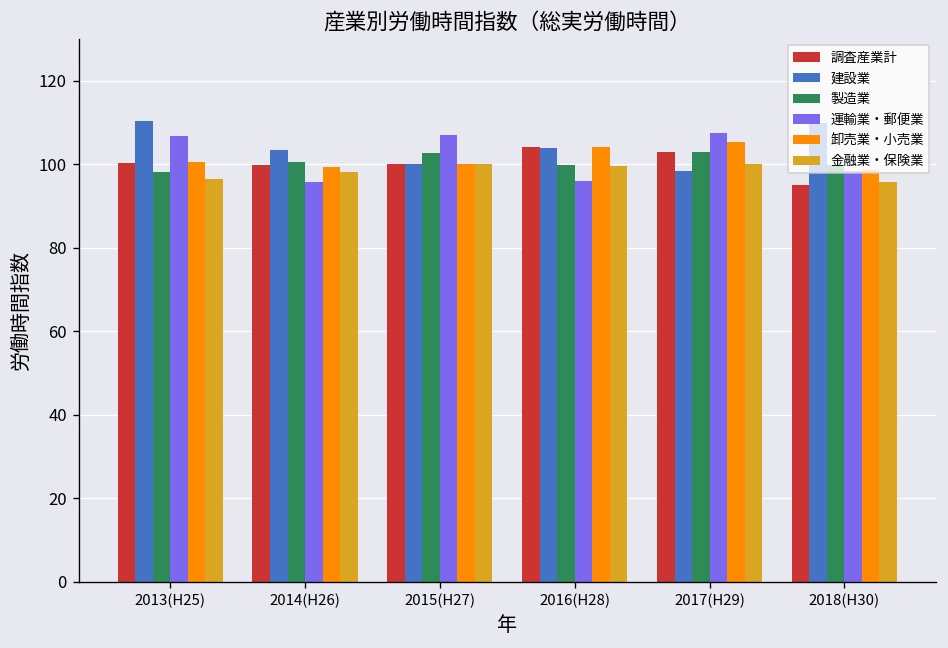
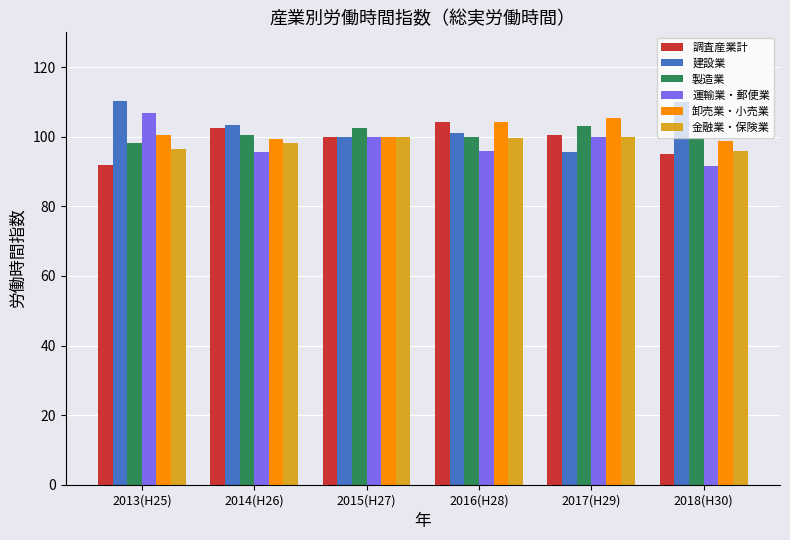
調査産業計, 2013(H25): 100 -> 92
調査産業計, 2014(H26): 100 -> 103
運輸業・郵便業, 2015(H27): 107 -> 100
建設業, 2016(H28): 104 -> 101
調査産業計, 2017(H29): 103 -> 100
建設業, 2017(H29): 98 -> 96
運輸業・郵便業, 2017(H29): 108 -> 100
運輸業・郵便業, 2018(H30): 98 -> 92
